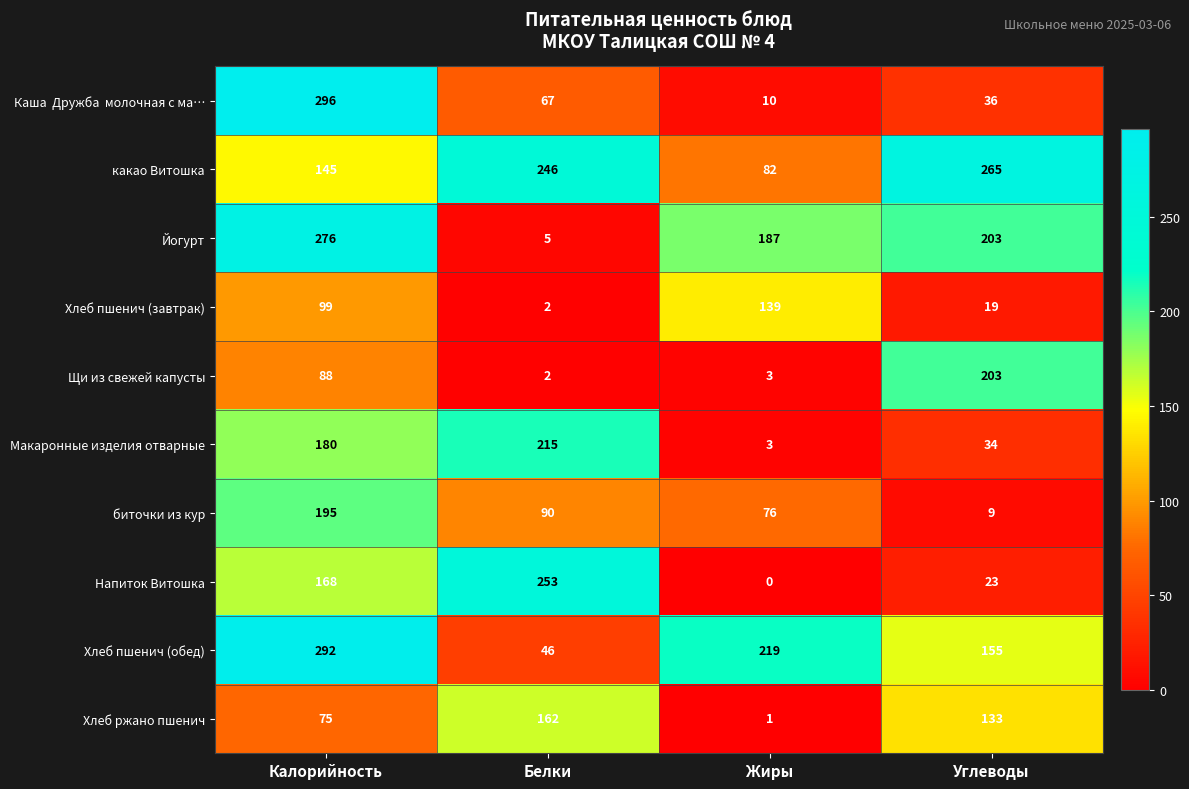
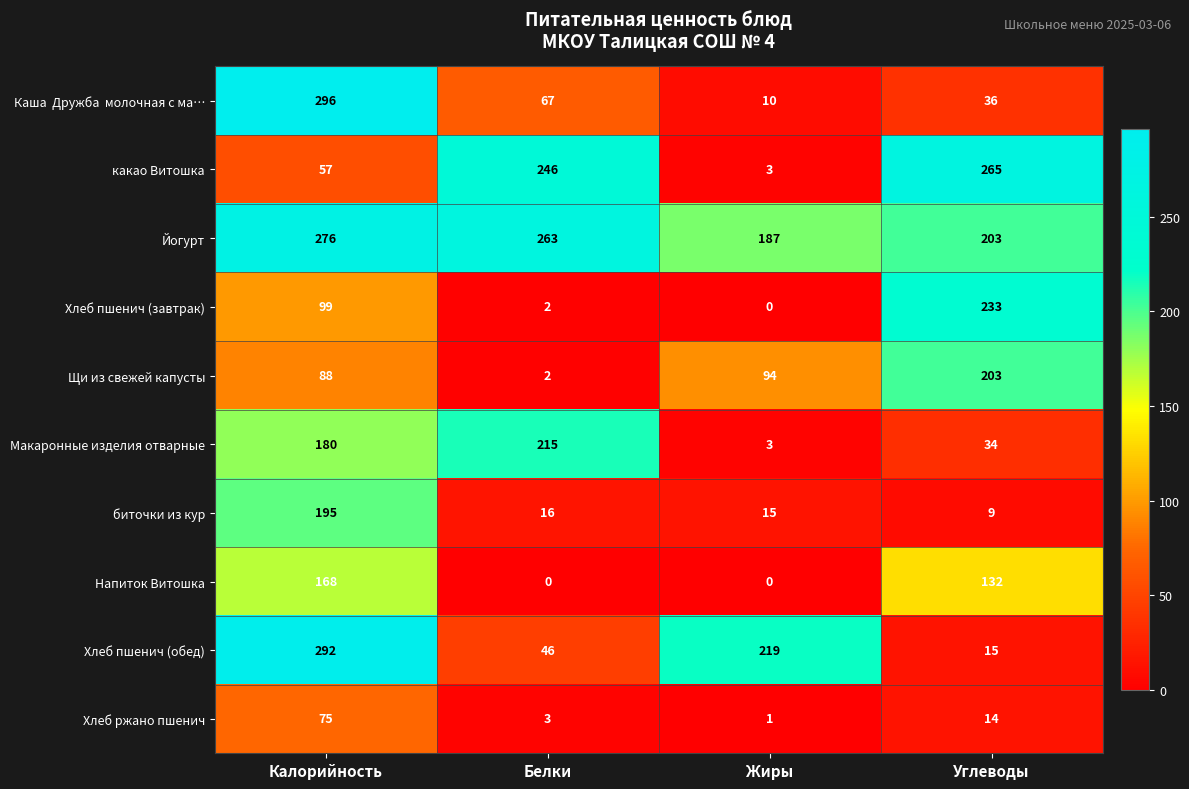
какао Витошка, Калорийность: 145 -> 57
какао Витошка, Жиры: 82 -> 3
Йогурт, Белки: 5 -> 263
Хлеб пшенич (завтрак), Жиры: 139 -> 0
Хлеб пшенич (завтрак), Углеводы: 19 -> 233
Щи из свежей капусты, Жиры: 3 -> 94
биточки из кур, Белки: 90 -> 16
биточки из кур, Жиры: 76 -> 15
Напиток Витошка, Белки: 253 -> 0
Напиток Витошка, Углеводы: 23 -> 132
Хлеб пшенич (обед), Углеводы: 155 -> 15
Хлеб ржано пшенич, Белки: 162 -> 3
Хлеб ржано пшенич, Углеводы: 133 -> 14
